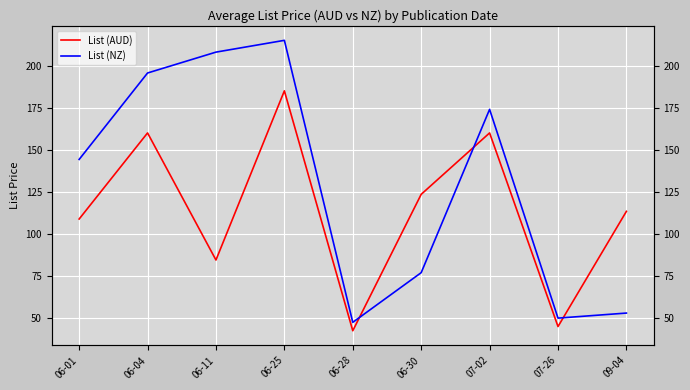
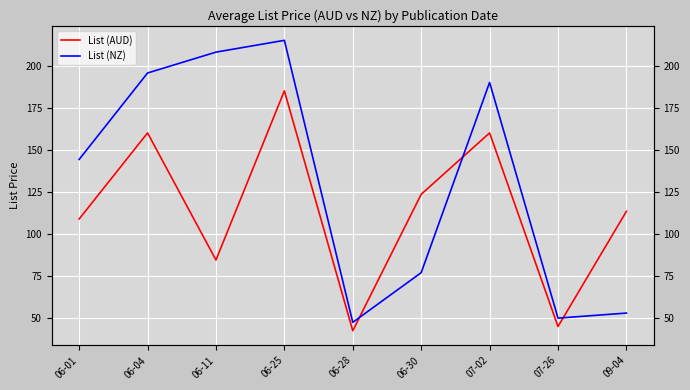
List (NZ), 07-02: 174 -> 190
